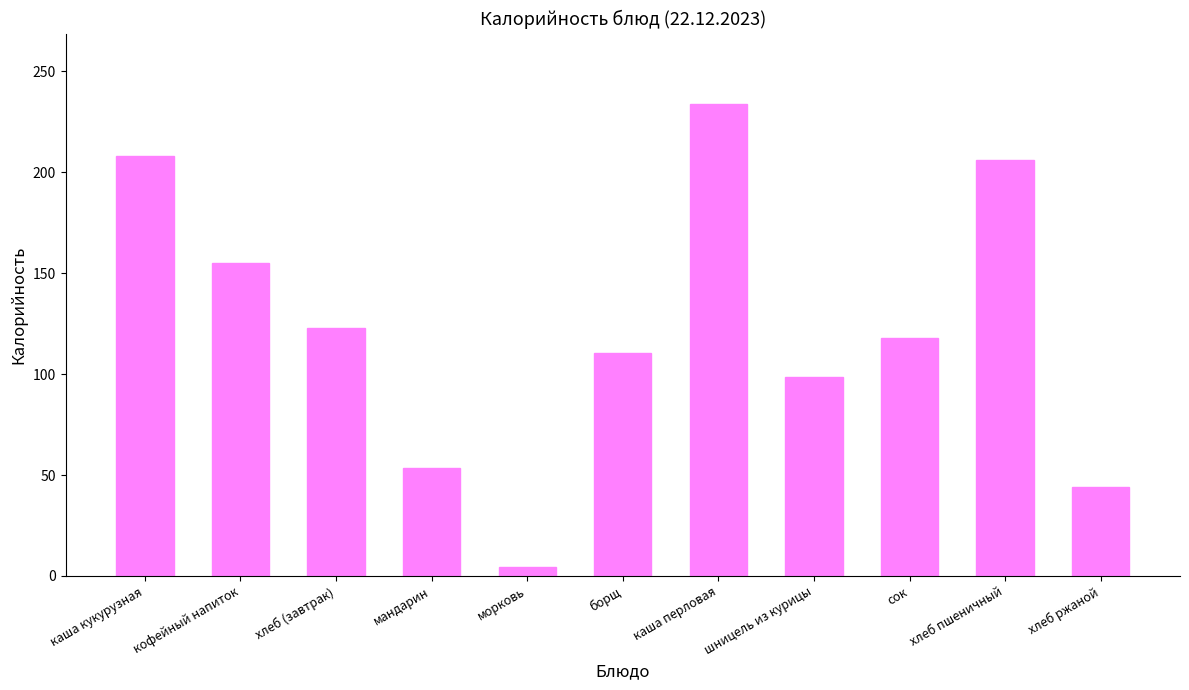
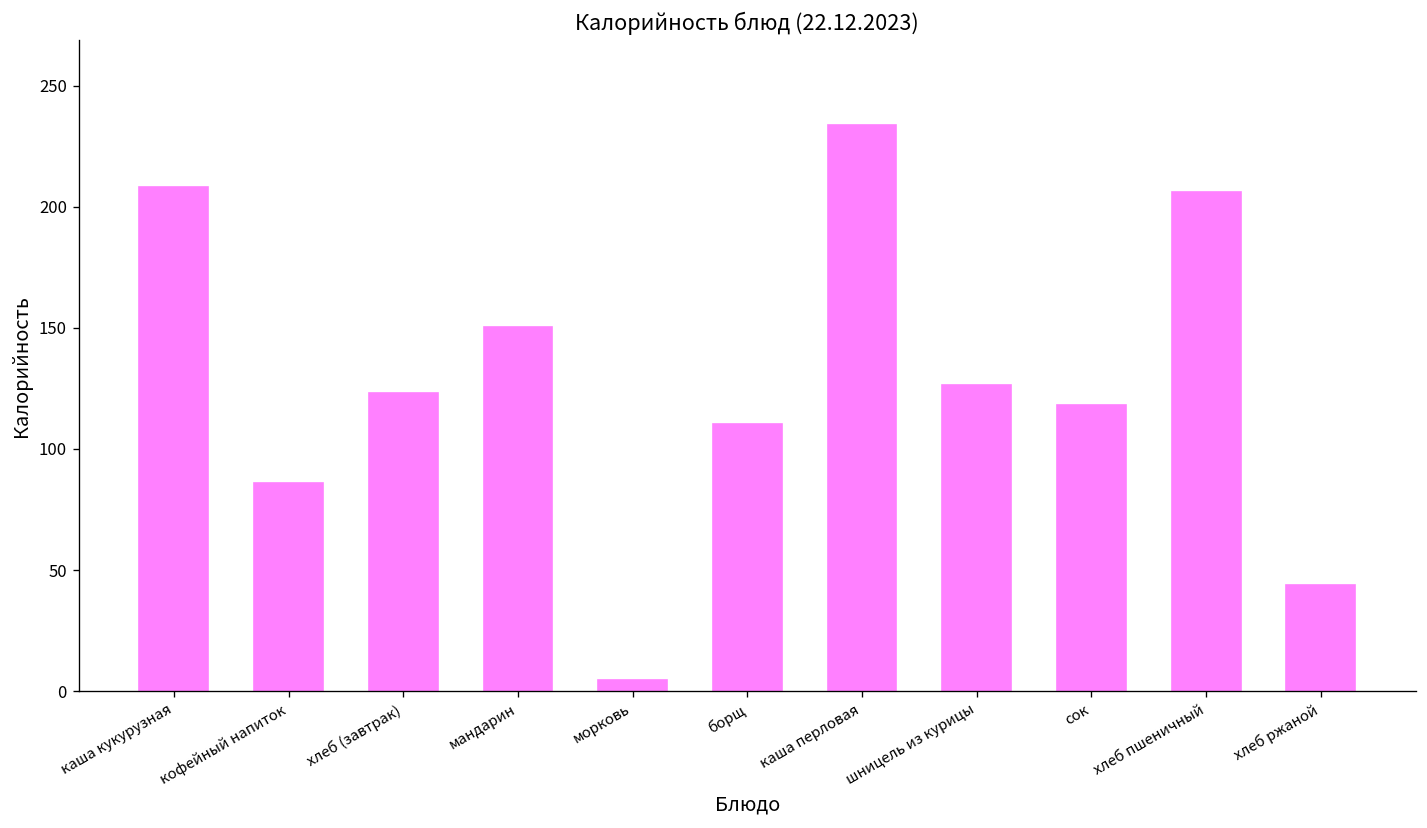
кофейный напиток: 155 -> 86
мандарин: 53 -> 150
шницель из курицы: 99 -> 127
